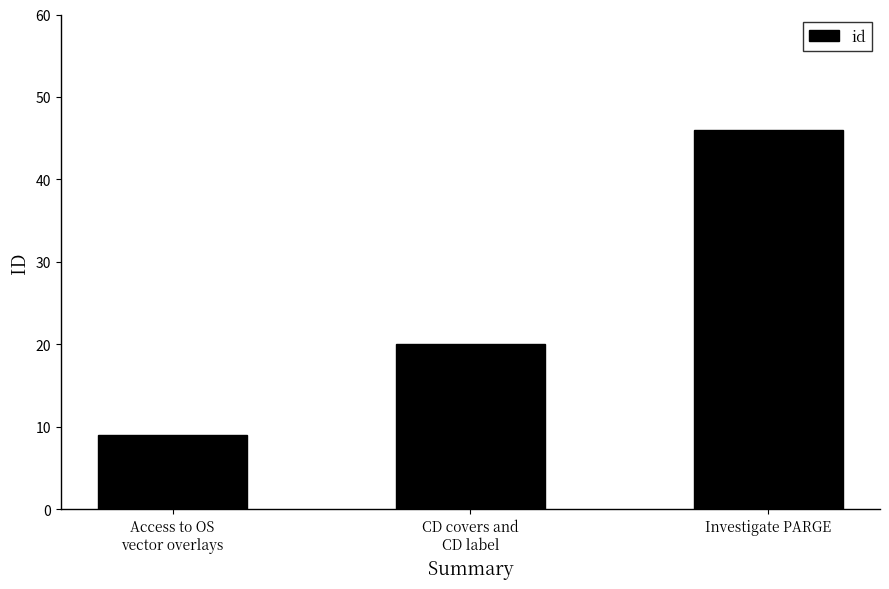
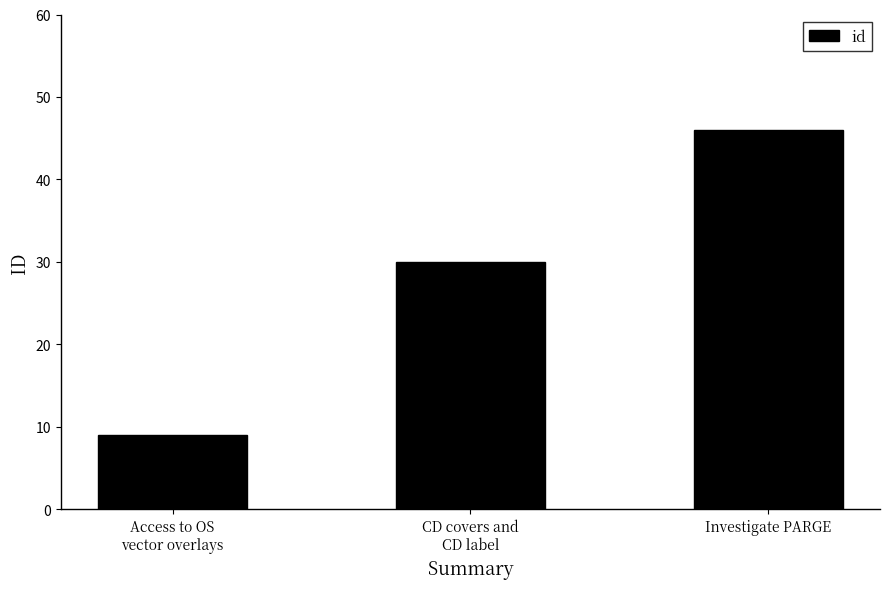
CD covers and CD label: 20 -> 30
